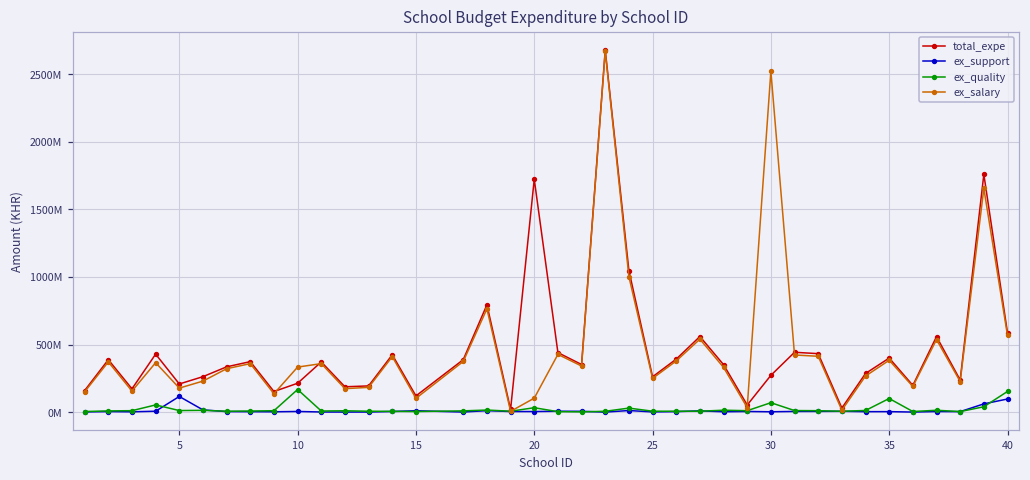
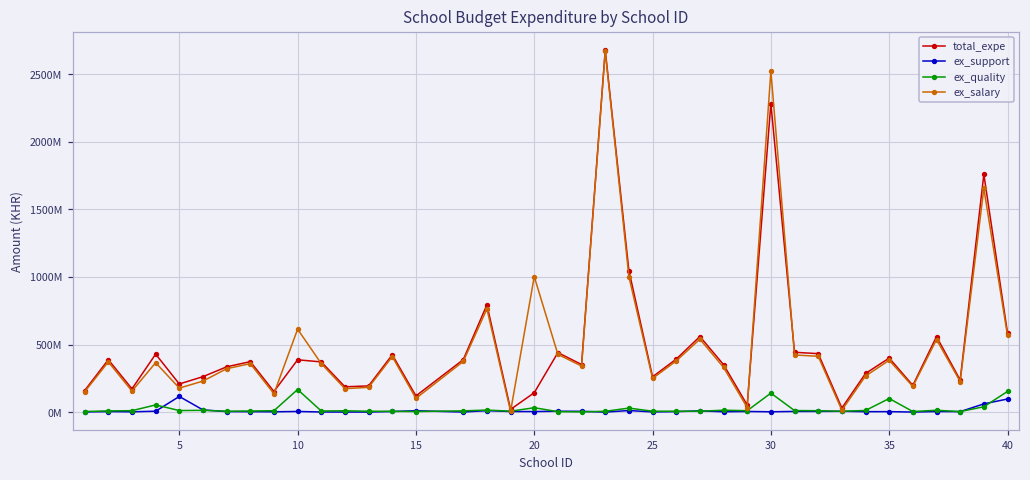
total_expe, 10: 220000000 -> 390000000
ex_salary, 10: 330000000 -> 620000000
total_expe, 20: 1720000000 -> 150000000
ex_salary, 20: 100000000 -> 1000000000
total_expe, 30: 270000000 -> 2280000000
ex_quality, 30: 70000000 -> 140000000
